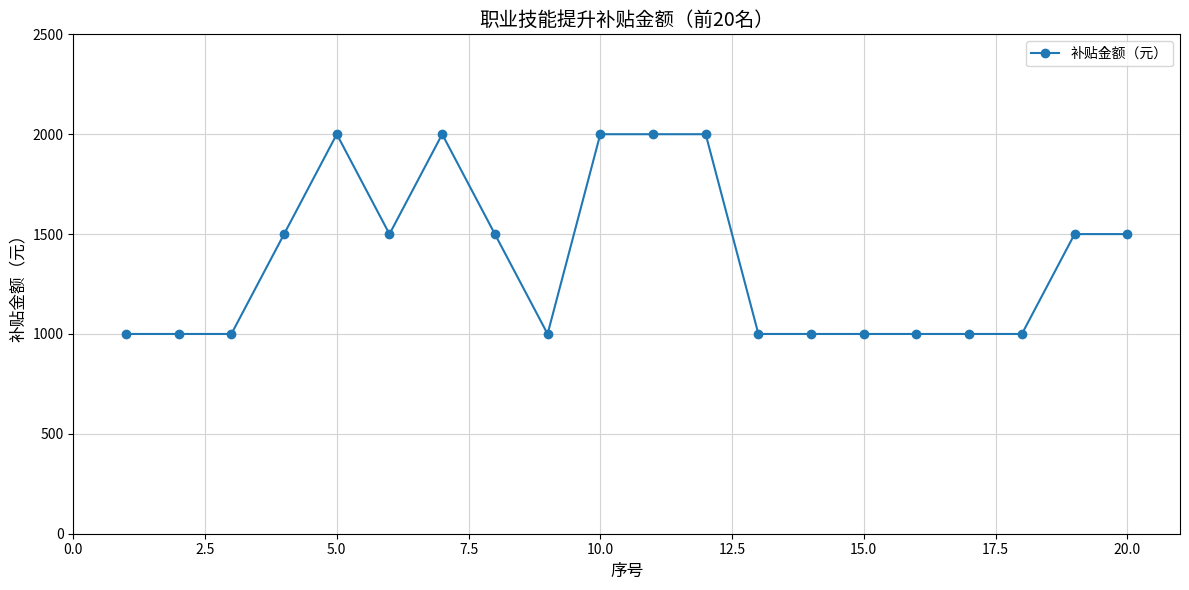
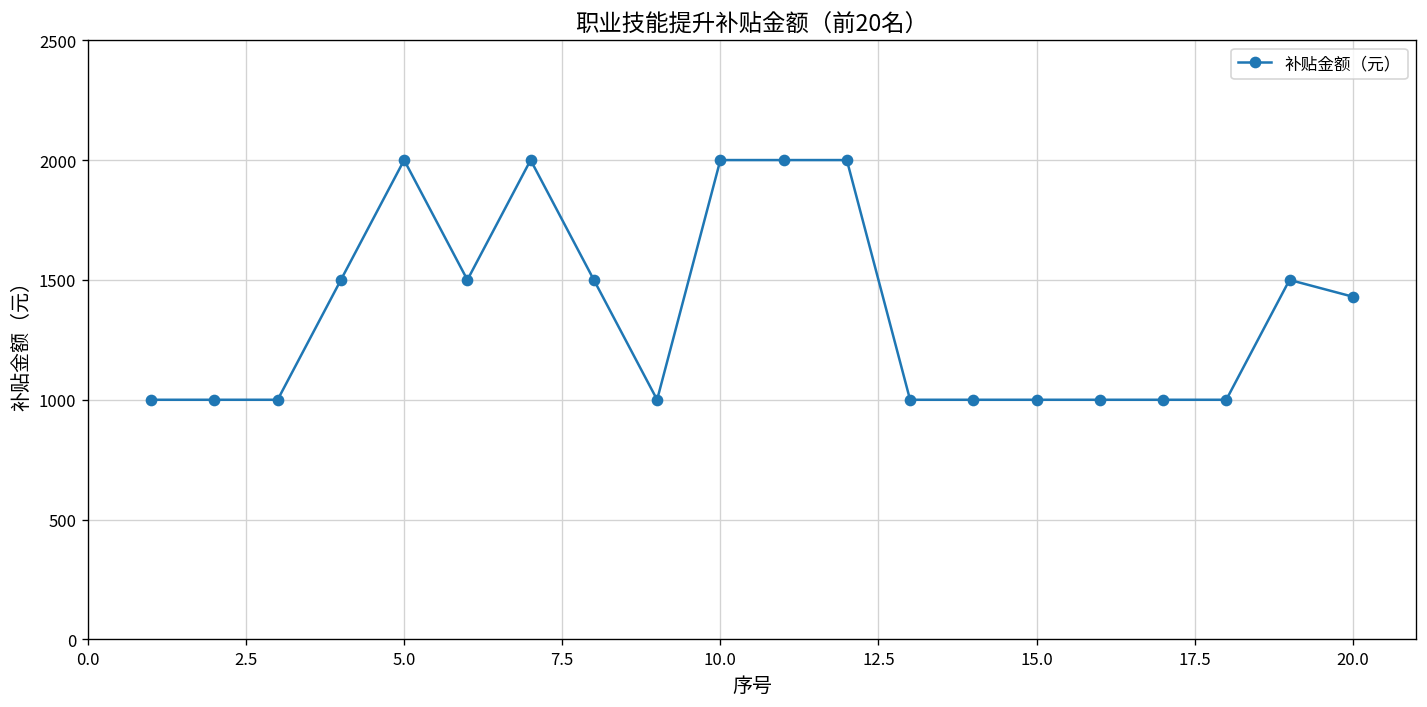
20.0: 1500 -> 1430
